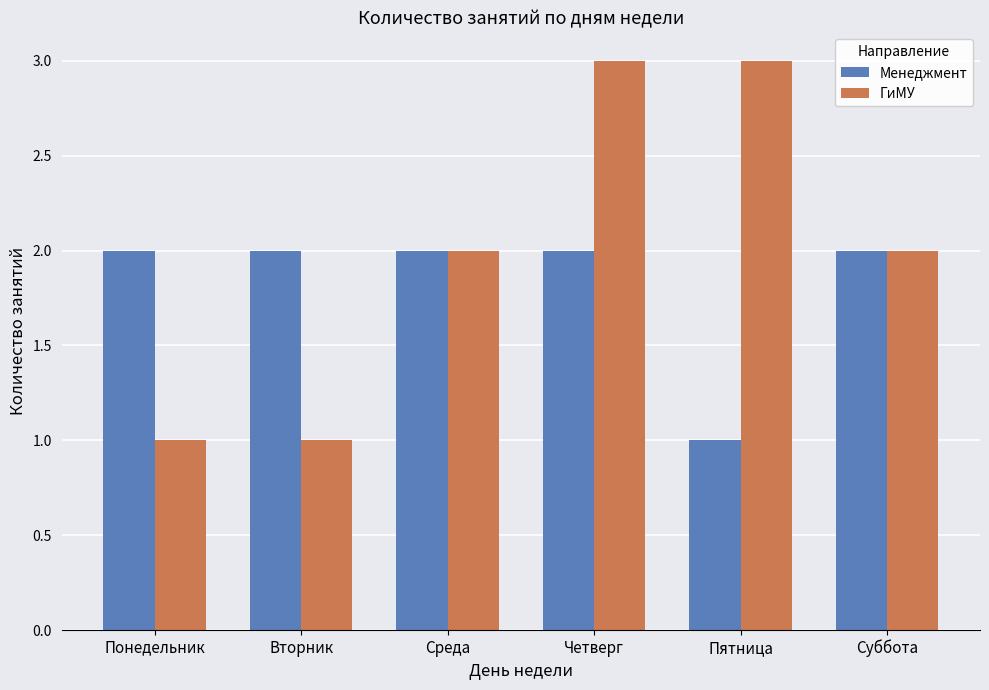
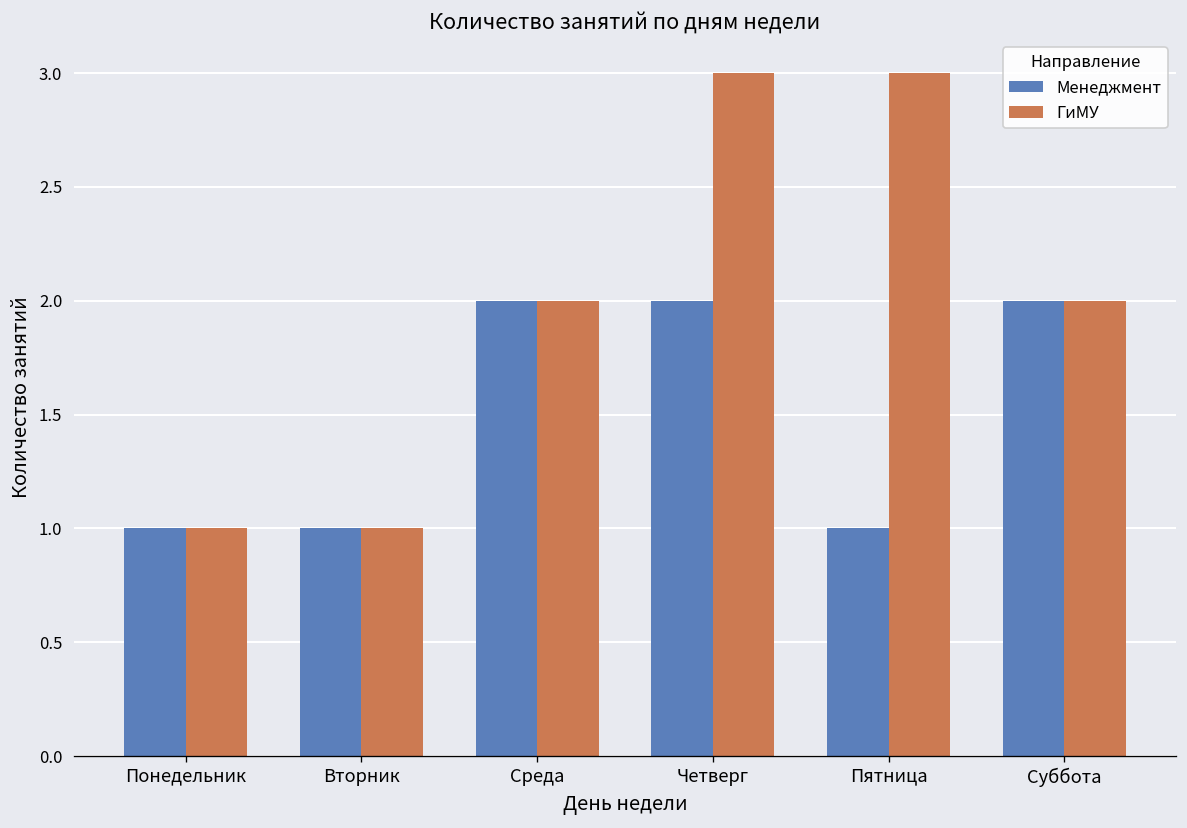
Менеджмент, Понедельник: 2 -> 1
Менеджмент, Вторник: 2 -> 1
